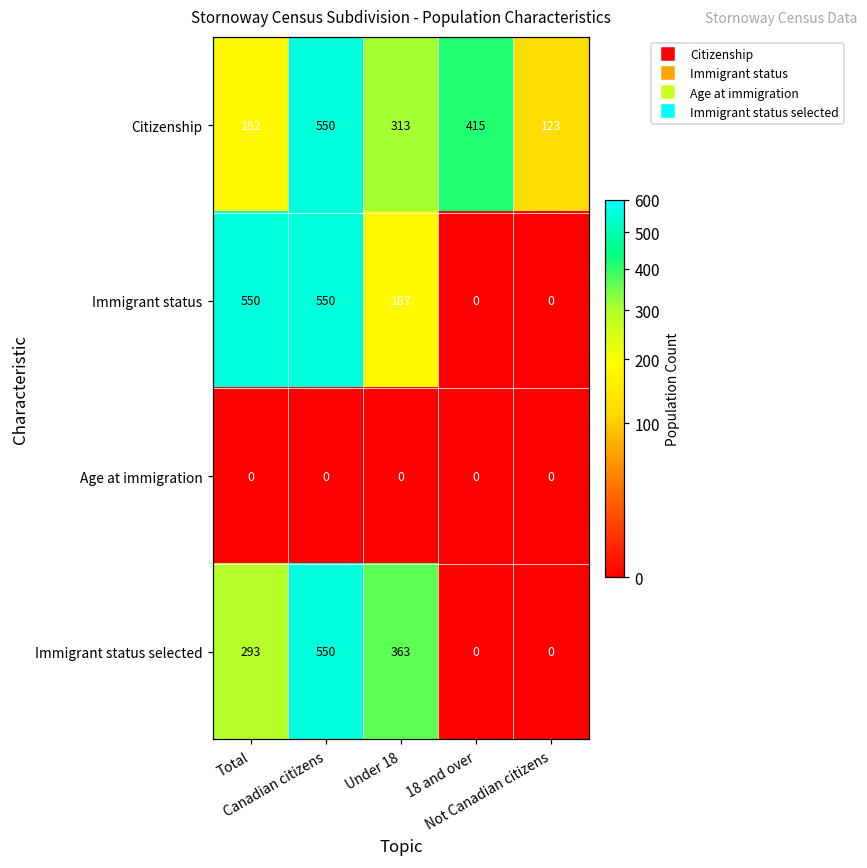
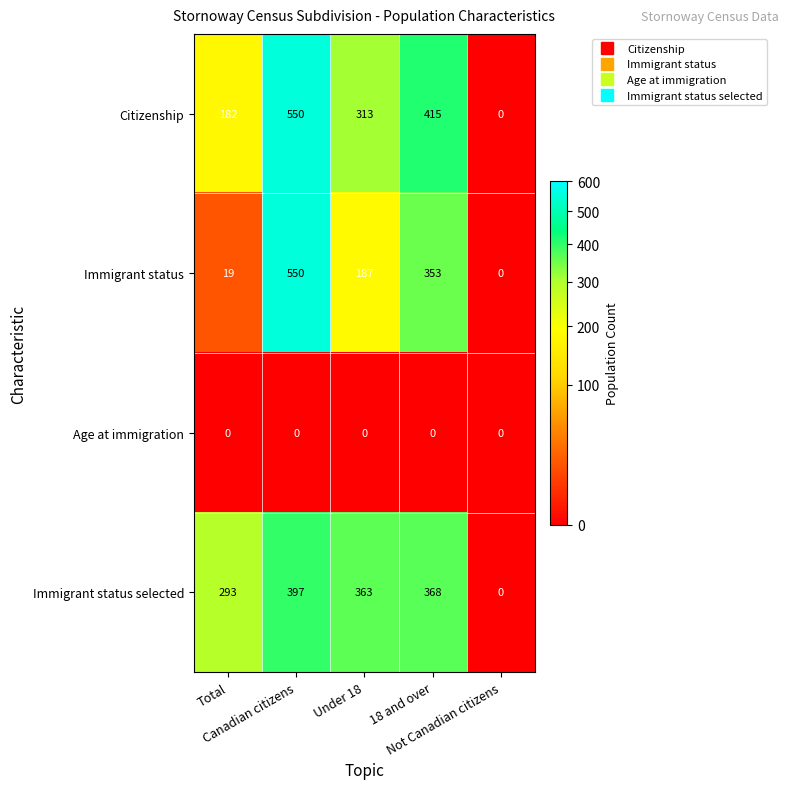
Citizenship, Not Canadian citizens: 123 -> 0
Immigrant status, Total: 550 -> 19
Immigrant status, 18 and over: 0 -> 353
Immigrant status selected, Canadian citizens: 550 -> 397
Immigrant status selected, 18 and over: 0 -> 368
